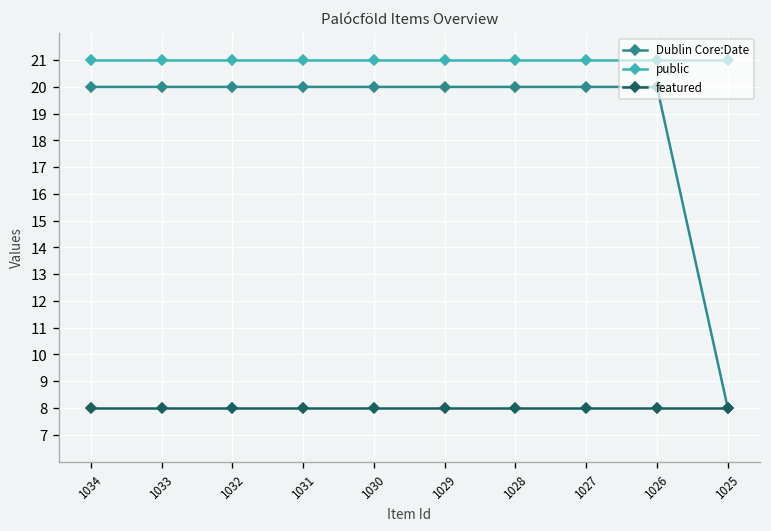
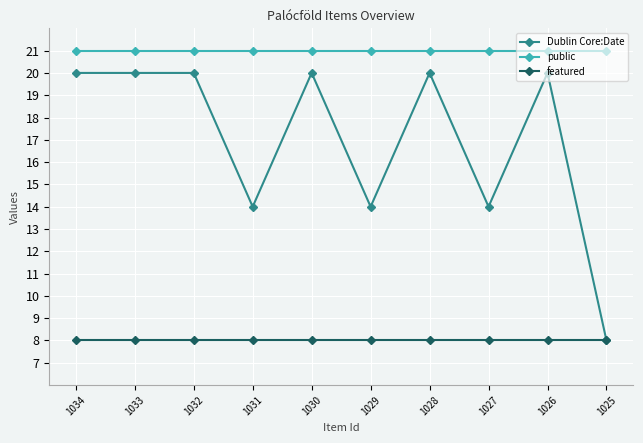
Dublin Core:Date, 1031: 20.0 -> 14.0
Dublin Core:Date, 1029: 20.0 -> 14.0
Dublin Core:Date, 1027: 20.0 -> 14.0
